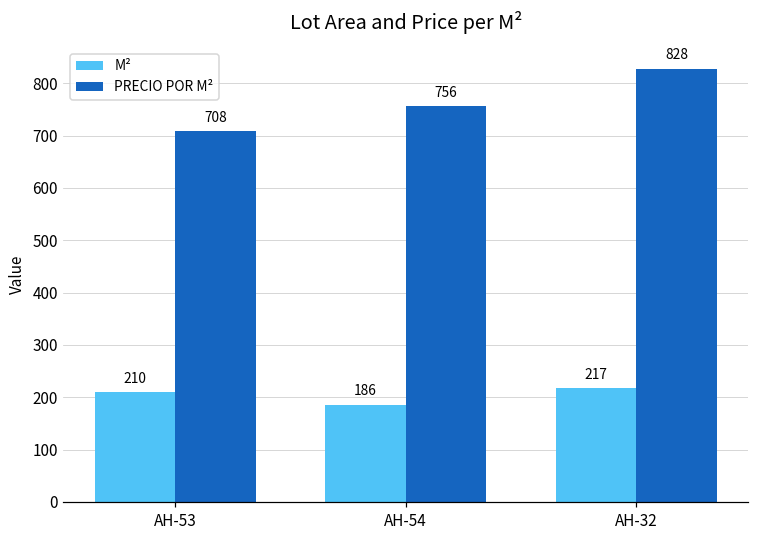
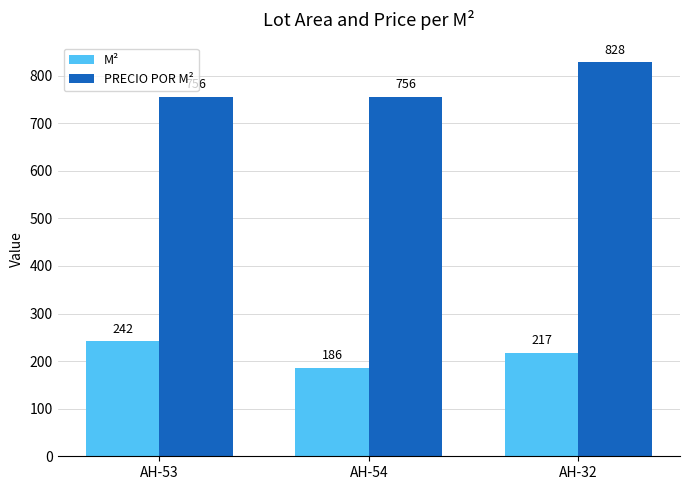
M², AH-53: 210 -> 242
PRECIO POR M², AH-53: 710 -> 760
